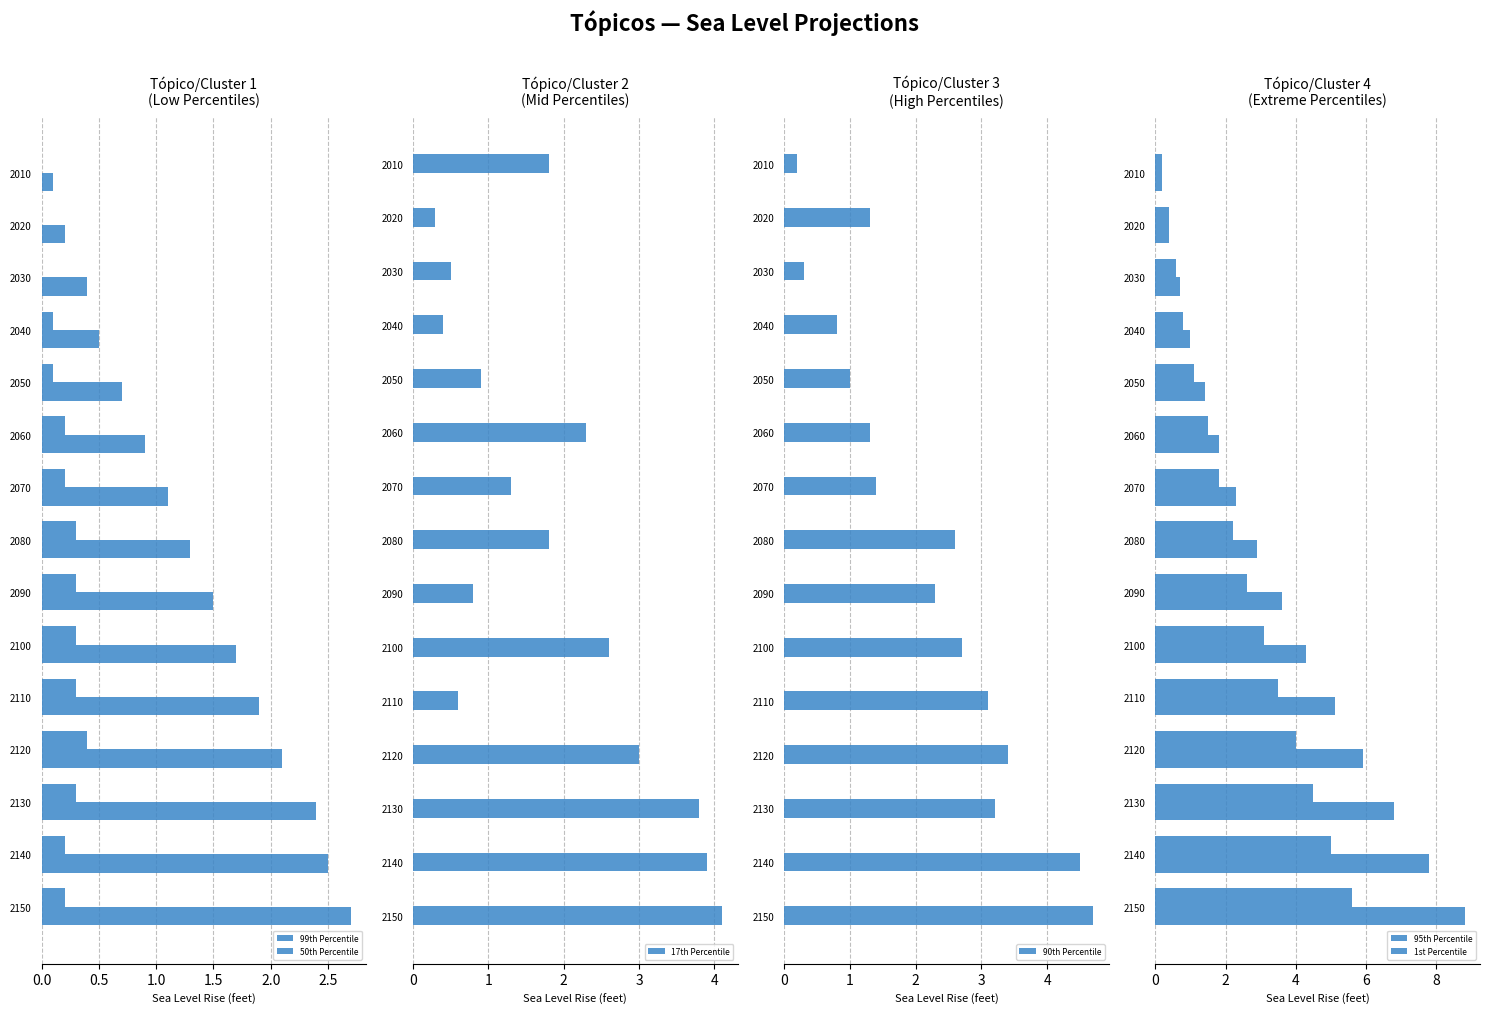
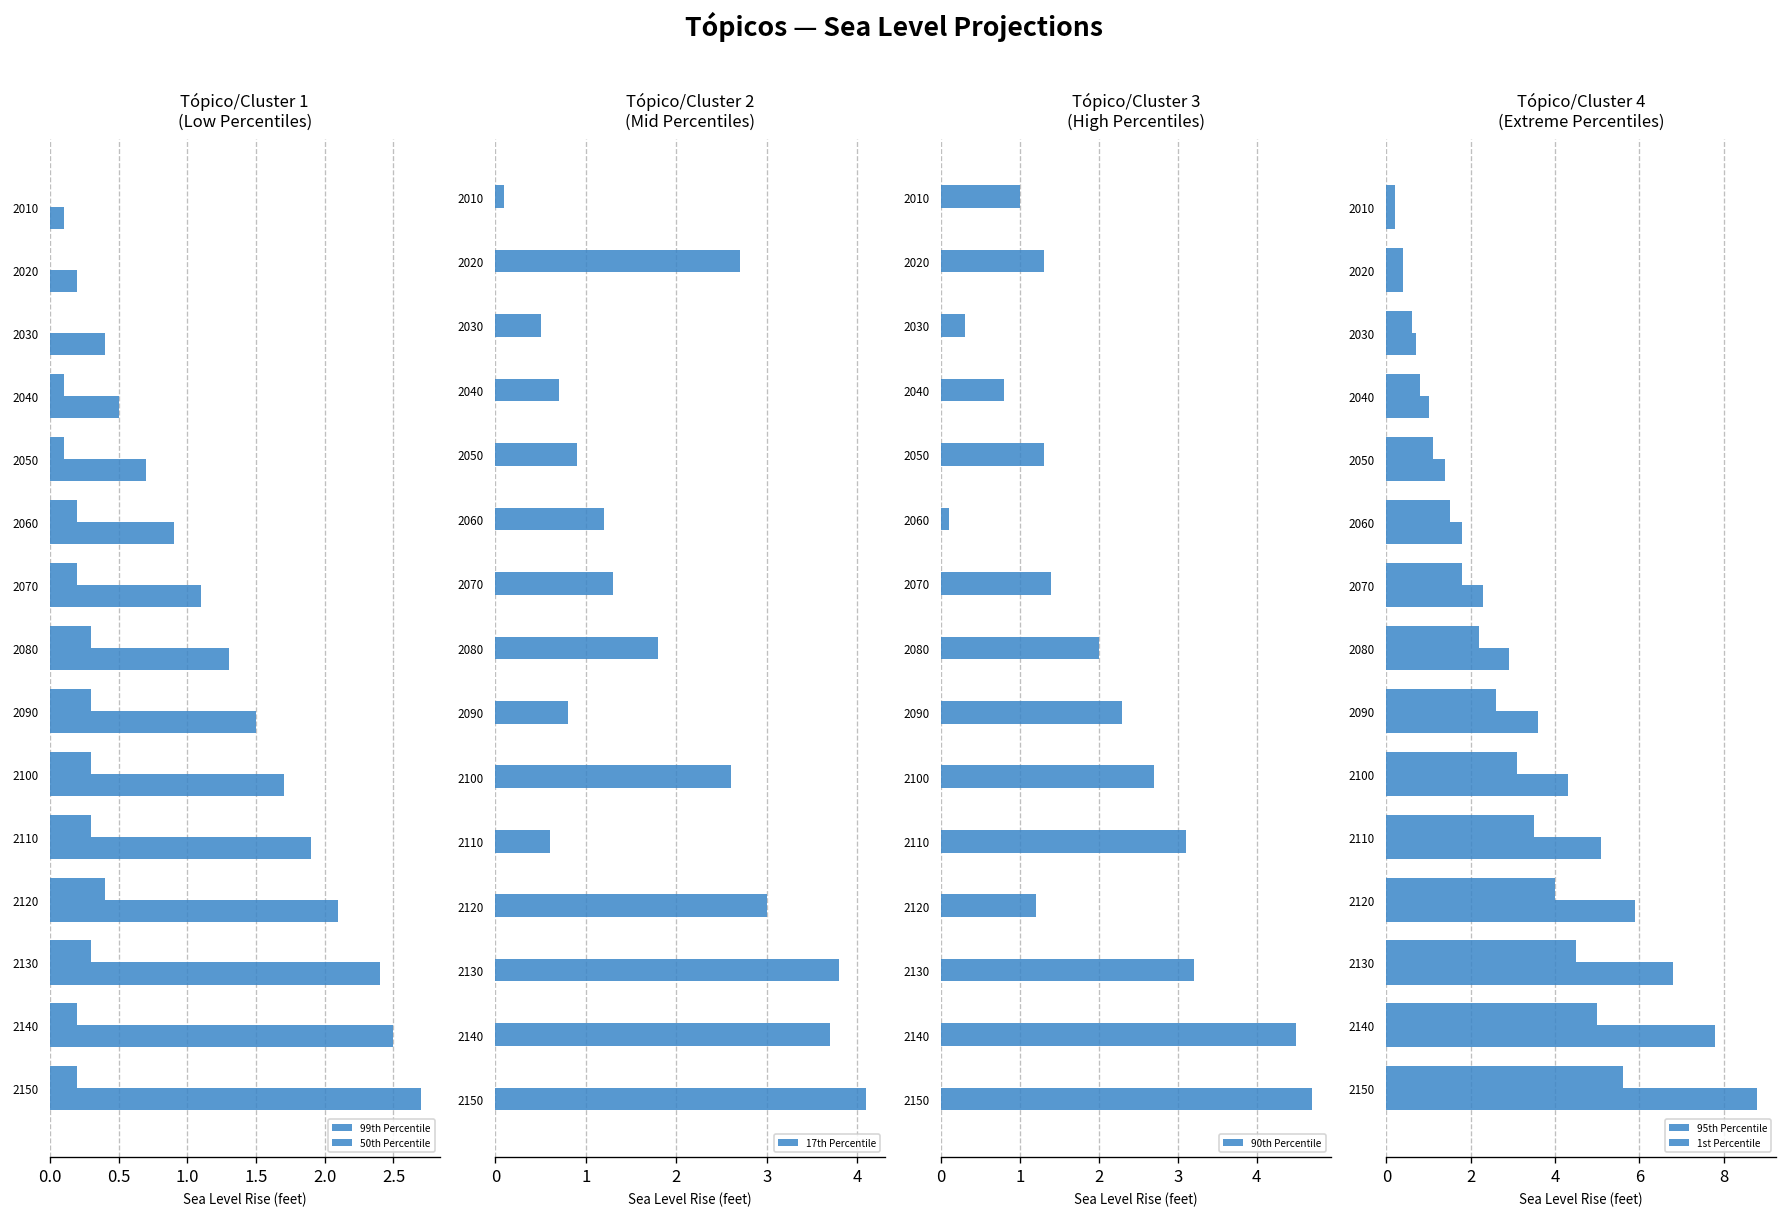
Tópico/Cluster 2 (Mid Percentiles), 2010: 1.8 -> 0.1
Tópico/Cluster 2 (Mid Percentiles), 2020: 0.3 -> 2.7
Tópico/Cluster 2 (Mid Percentiles), 2040: 0.4 -> 0.7
Tópico/Cluster 2 (Mid Percentiles), 2060: 2.3 -> 1.2
Tópico/Cluster 2 (Mid Percentiles), 2140: 3.9 -> 3.7
Tópico/Cluster 3 (High Percentiles), 2010: 0.2 -> 1.0
Tópico/Cluster 3 (High Percentiles), 2050: 1.0 -> 1.3
Tópico/Cluster 3 (High Percentiles), 2060: 1.3 -> 0.1
Tópico/Cluster 3 (High Percentiles), 2080: 2.6 -> 2.0
Tópico/Cluster 3 (High Percentiles), 2120: 3.4 -> 1.2
